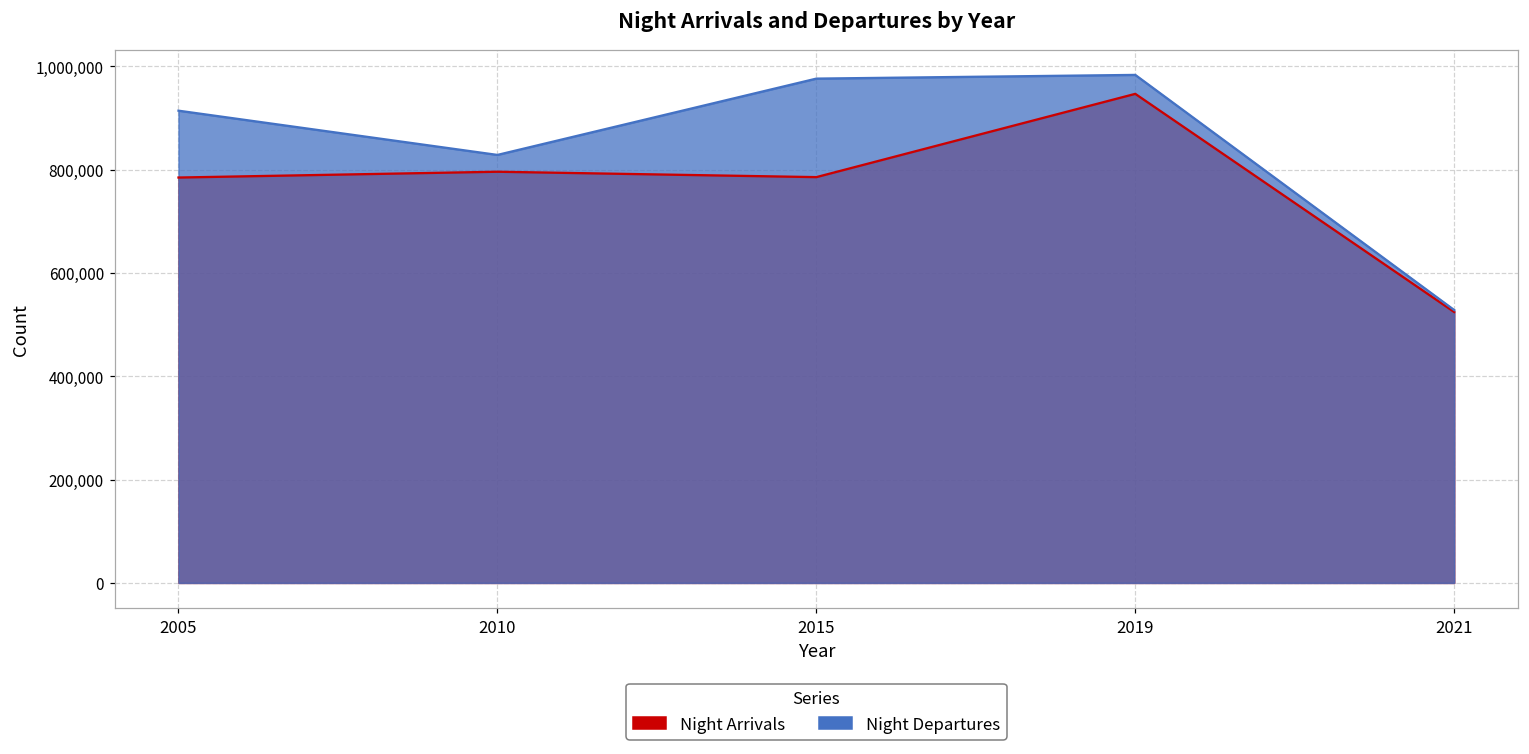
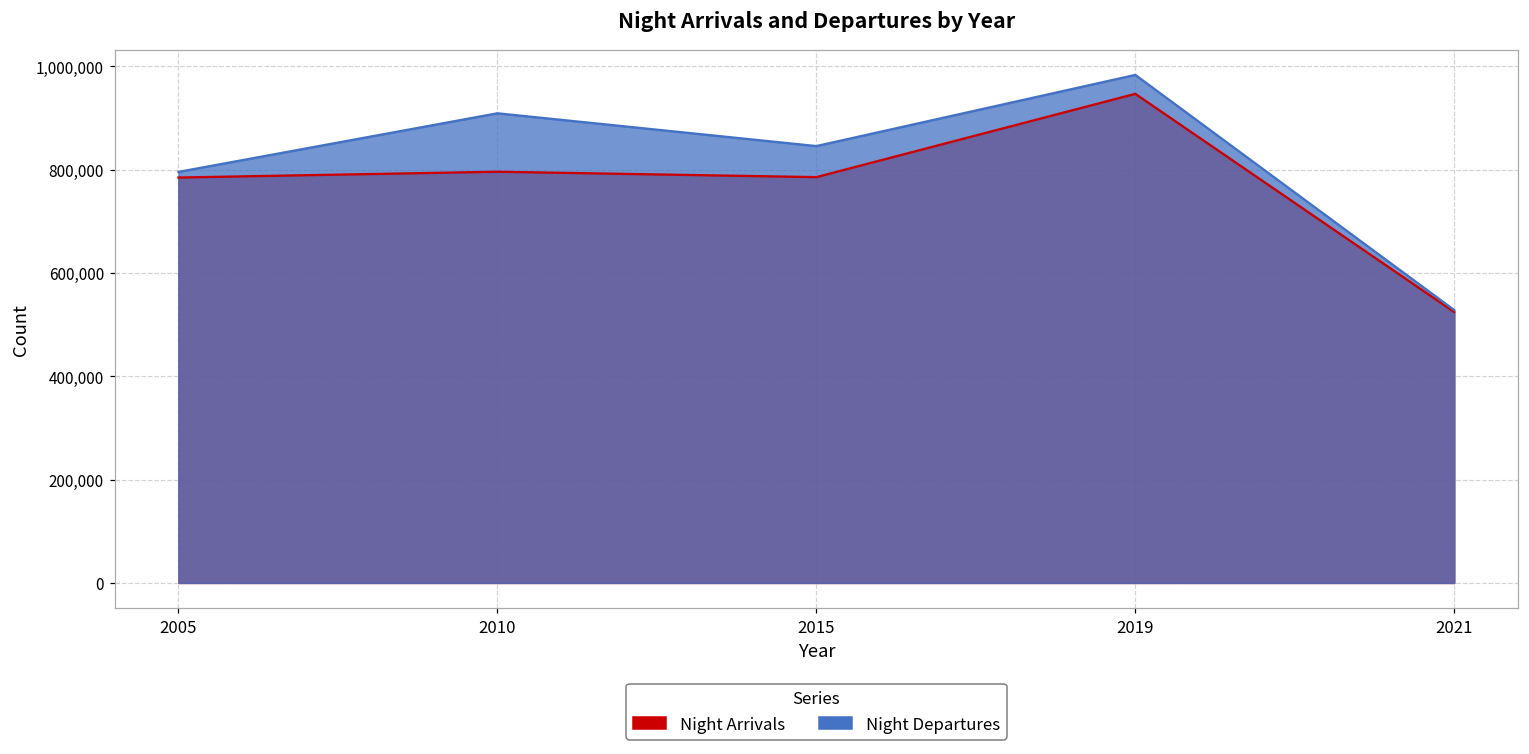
Night Departures, 2005: 910,000 -> 800,000
Night Departures, 2010: 830,000 -> 910,000
Night Departures, 2015: 980,000 -> 850,000
